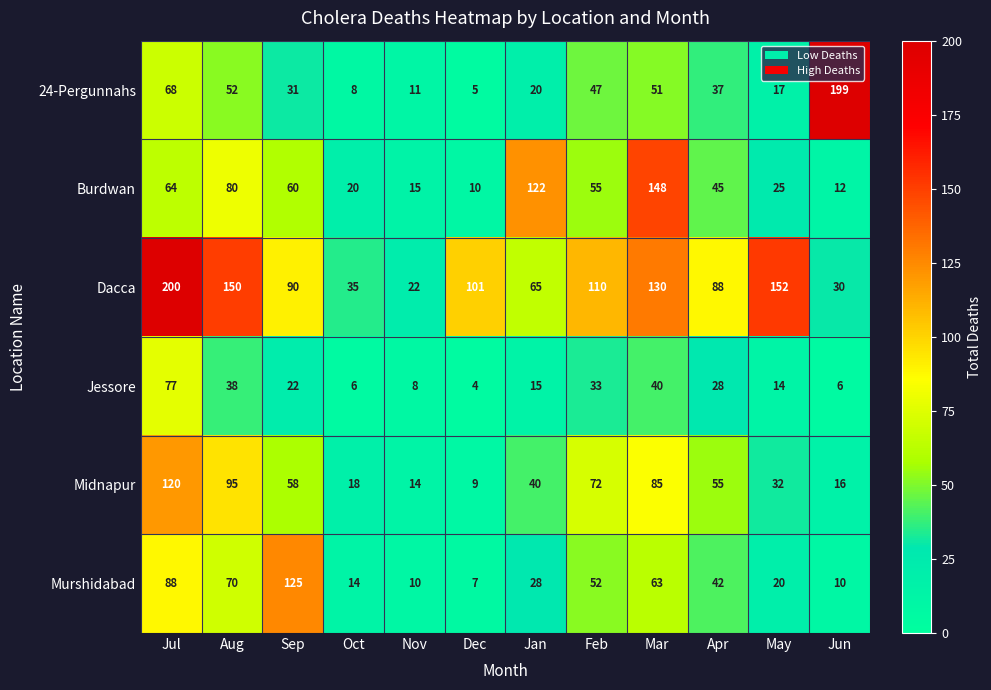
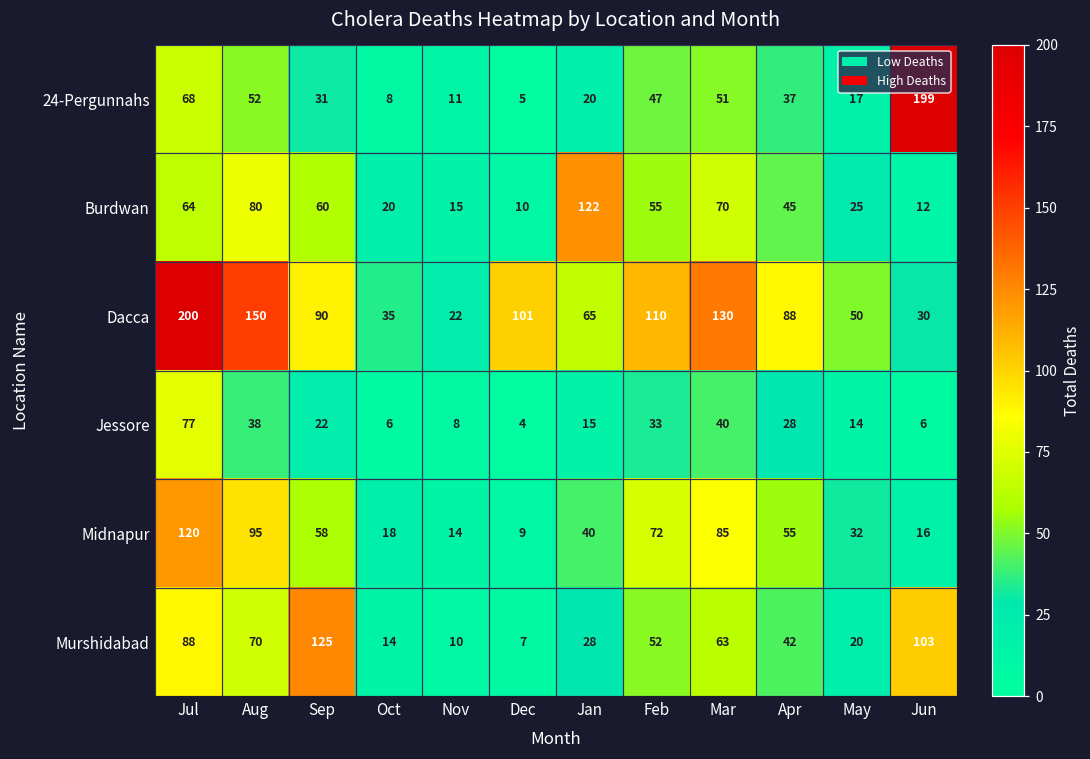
Burdwan, Mar: 148 -> 70
Dacca, May: 152 -> 50
Murshidabad, Jun: 10 -> 103
